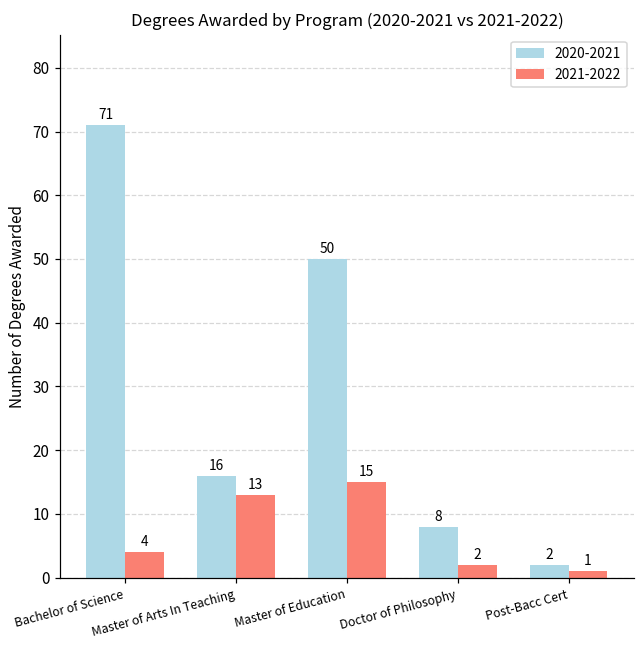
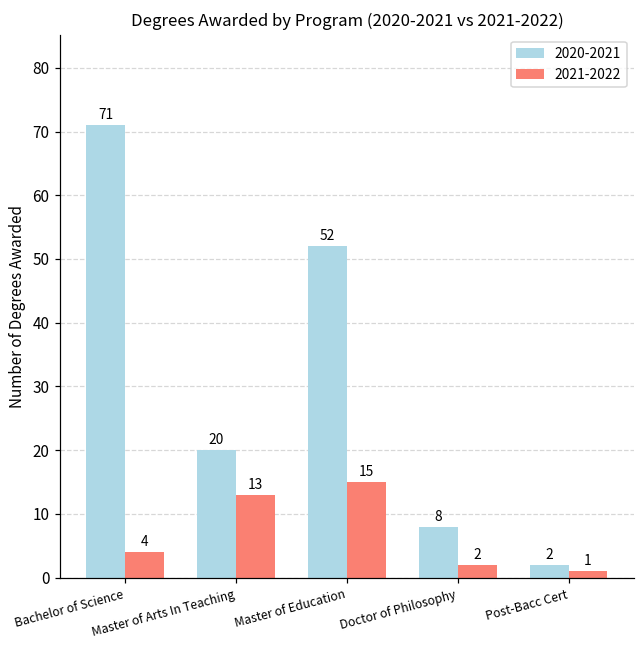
2020-2021, Master of Arts In Teaching: 16 -> 20
2020-2021, Master of Education: 50 -> 52
